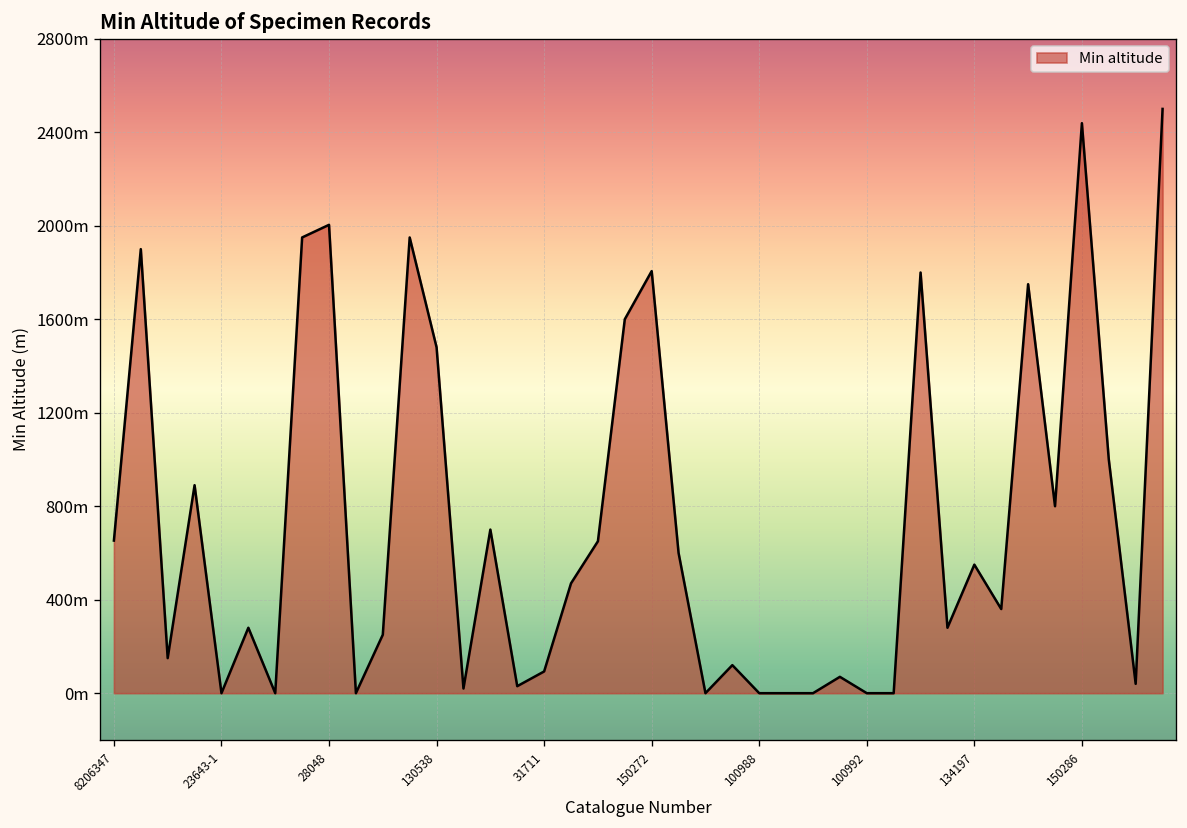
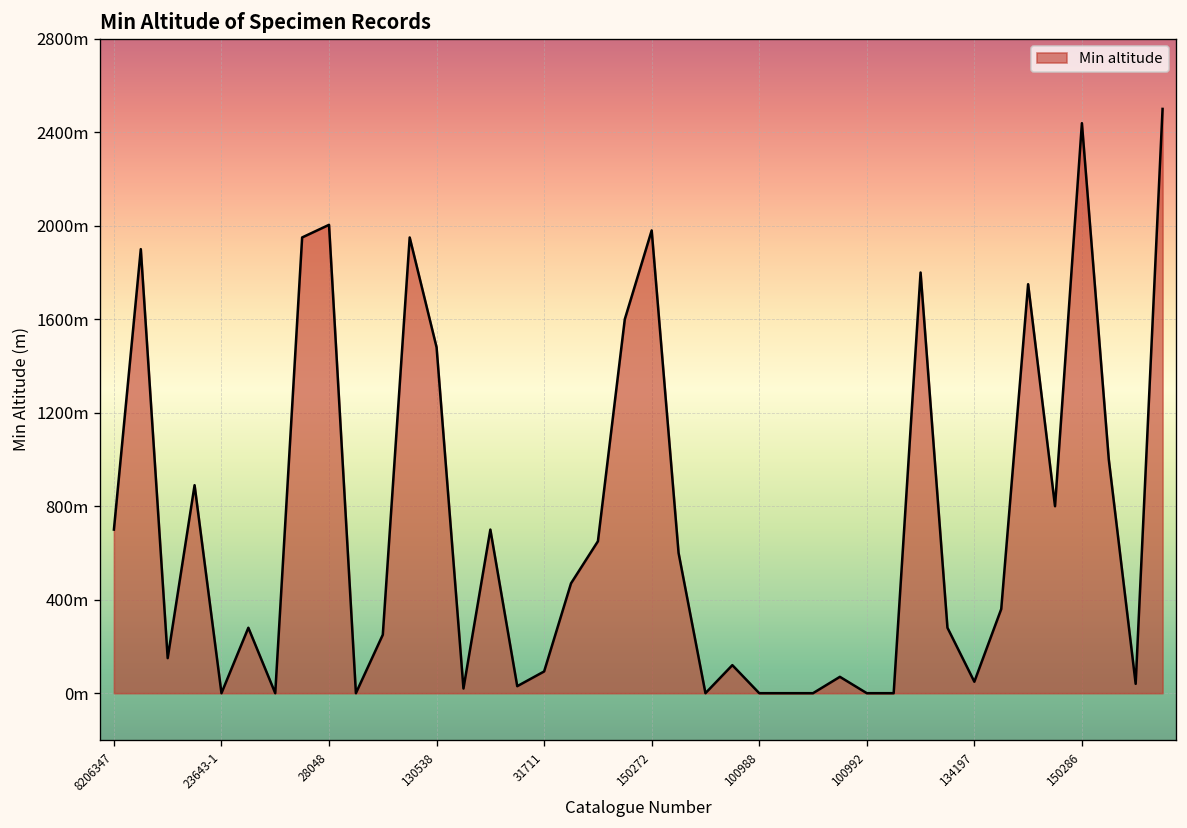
8206347: 650m -> 700m
150272: 1810m -> 1980m
134197: 550m -> 50m
